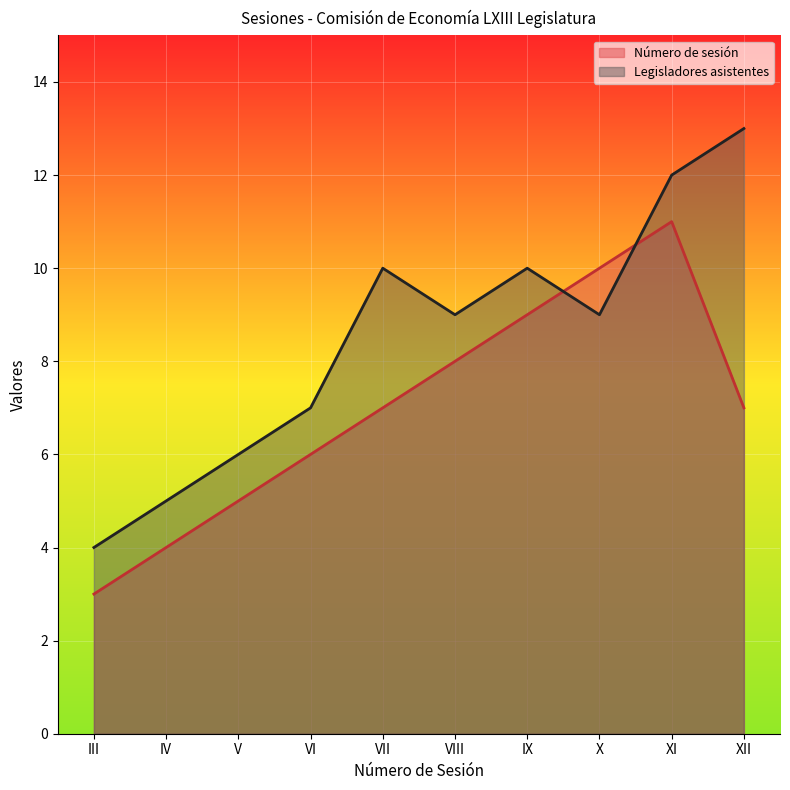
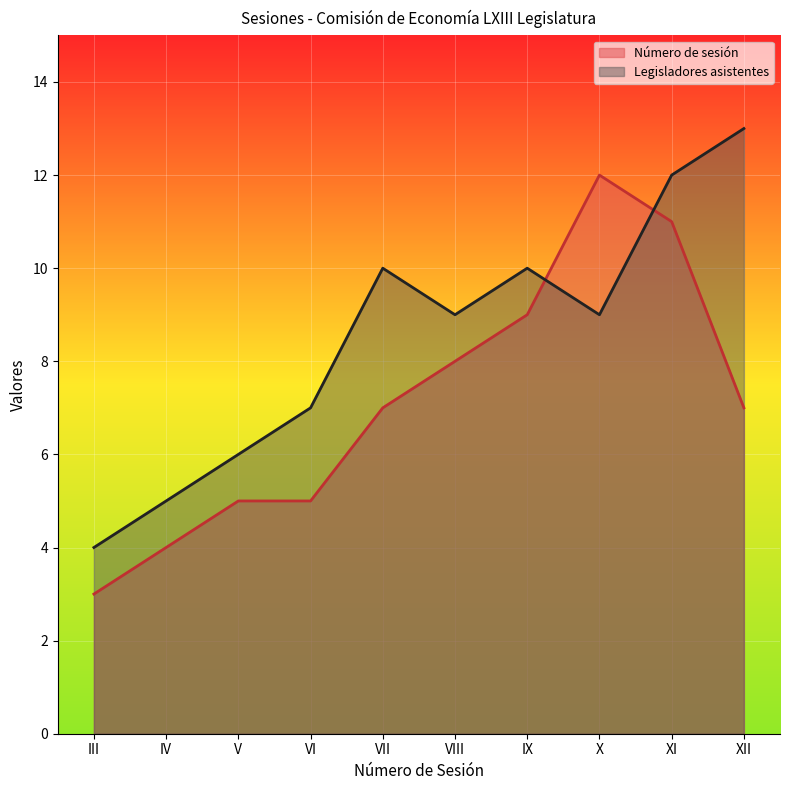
Número de sesión, VI: 6 -> 5
Número de sesión, X: 10 -> 12
